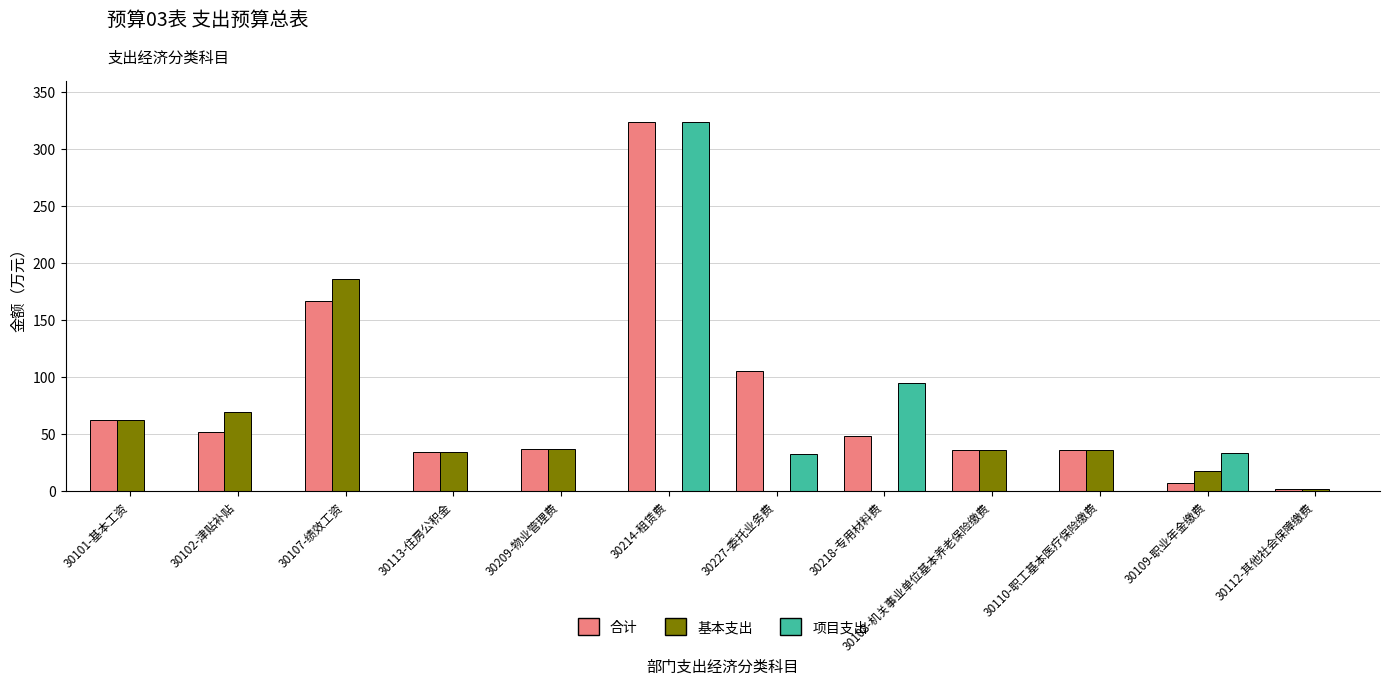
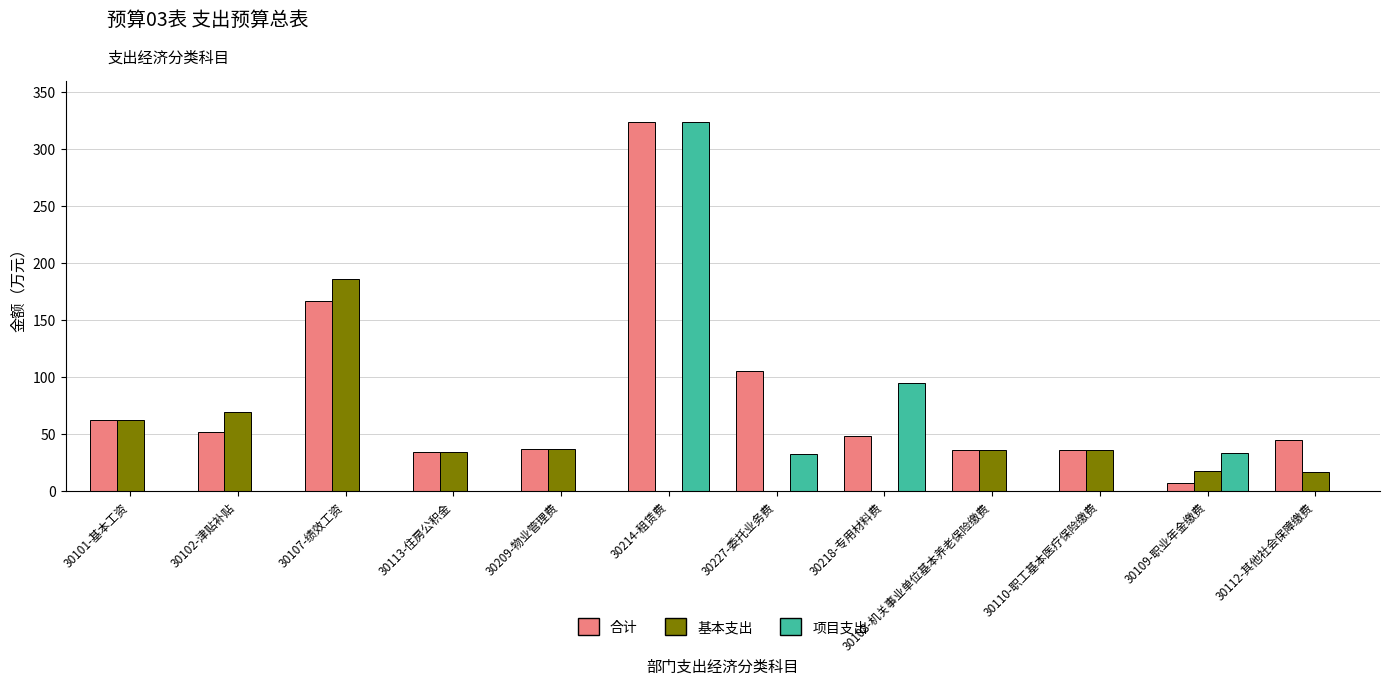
合计, 30112-其他社会保障缴费: 2 -> 45
基本支出, 30112-其他社会保障缴费: 2 -> 17
